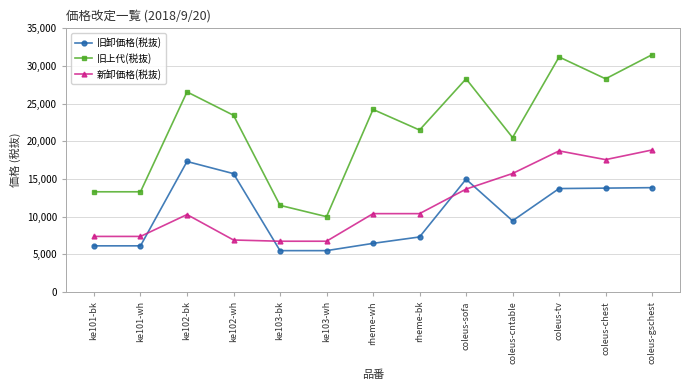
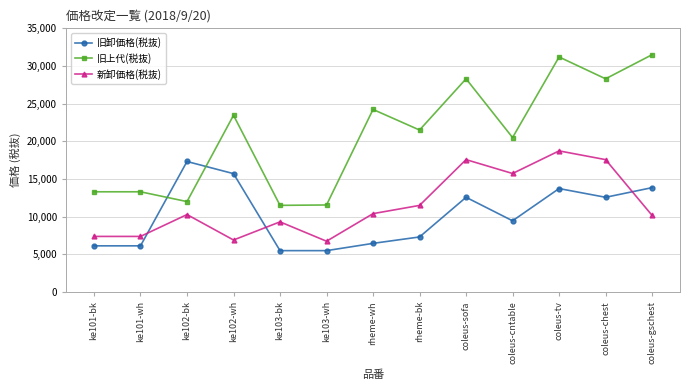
旧上代(税抜), ke102-bk: 27,000 -> 12,000
新卸価格(税抜), ke103-bk: 7,000 -> 9,000
旧上代(税抜), ke103-wh: 10,000 -> 12,000
新卸価格(税抜), rheme-bk: 10,000 -> 11,000
旧卸価格(税抜), coleus-sofa: 15,000 -> 13,000
新卸価格(税抜), coleus-sofa: 14,000 -> 18,000
旧卸価格(税抜), coleus-chest: 14,000 -> 13,000
新卸価格(税抜), coleus-gschest: 19,000 -> 10,000
